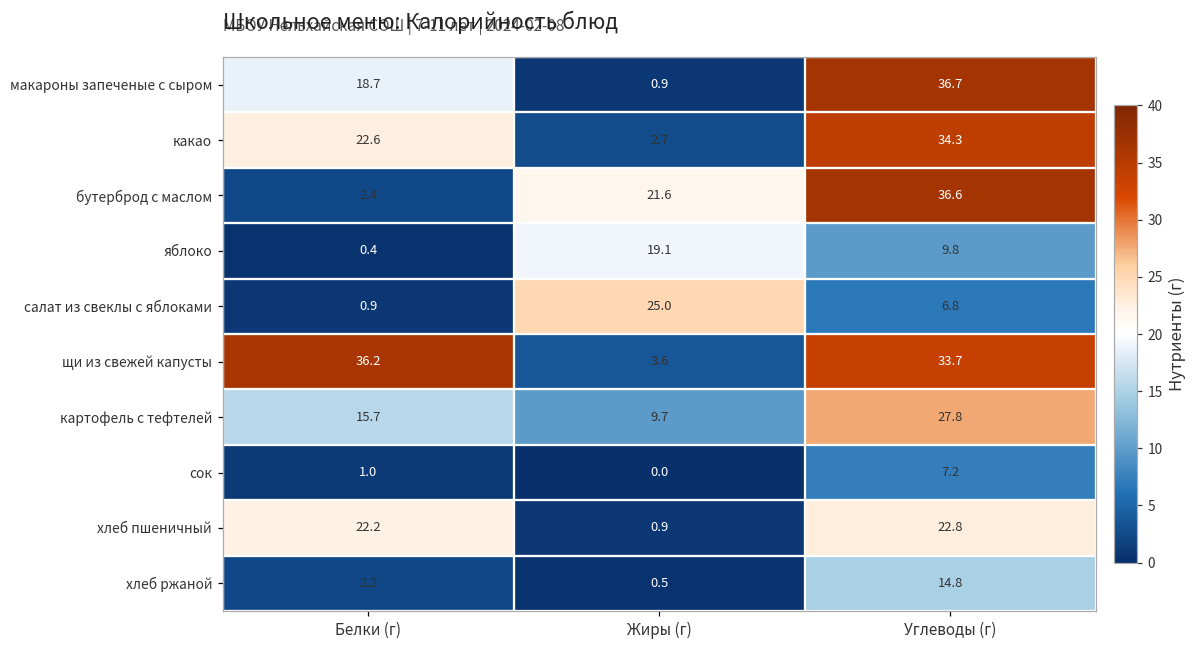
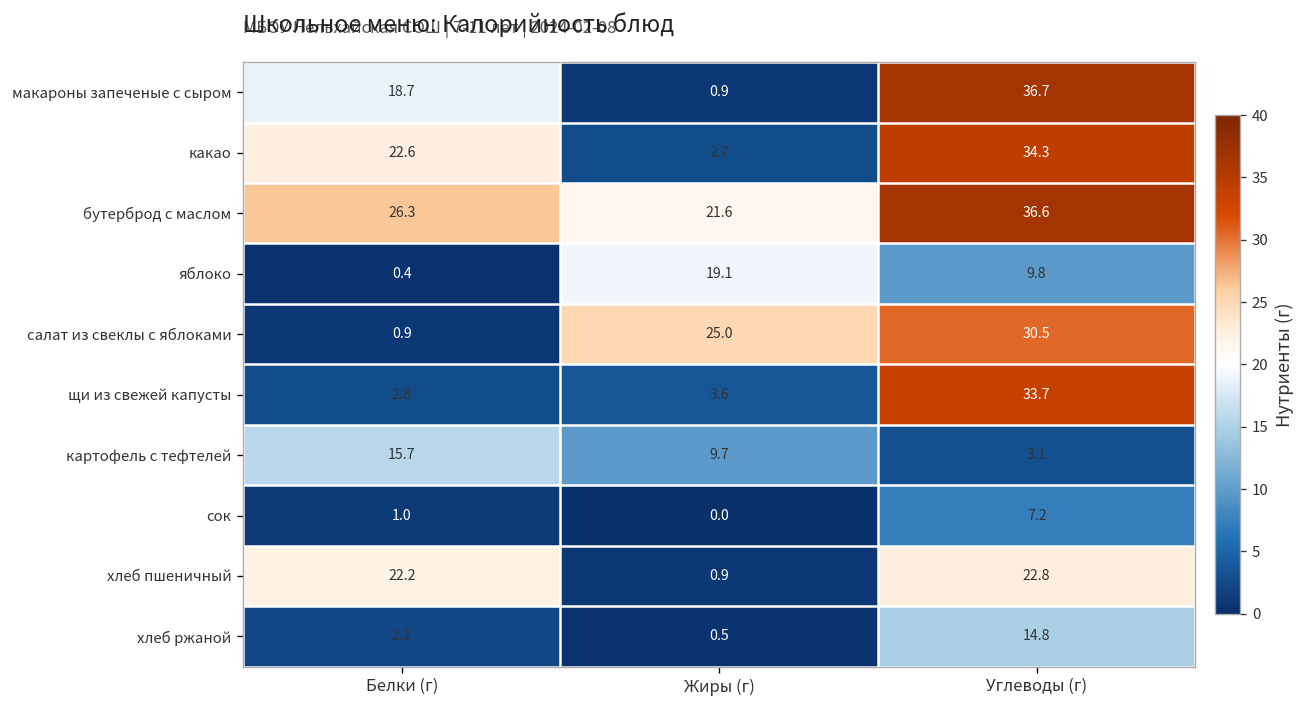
бутерброд с маслом, Белки (г): 2.4 -> 26.3
салат из свеклы с яблоками, Углеводы (г): 6.8 -> 30.5
щи из свежей капусты, Белки (г): 36.2 -> 2.8
картофель с тефтелей, Углеводы (г): 27.8 -> 3.1
